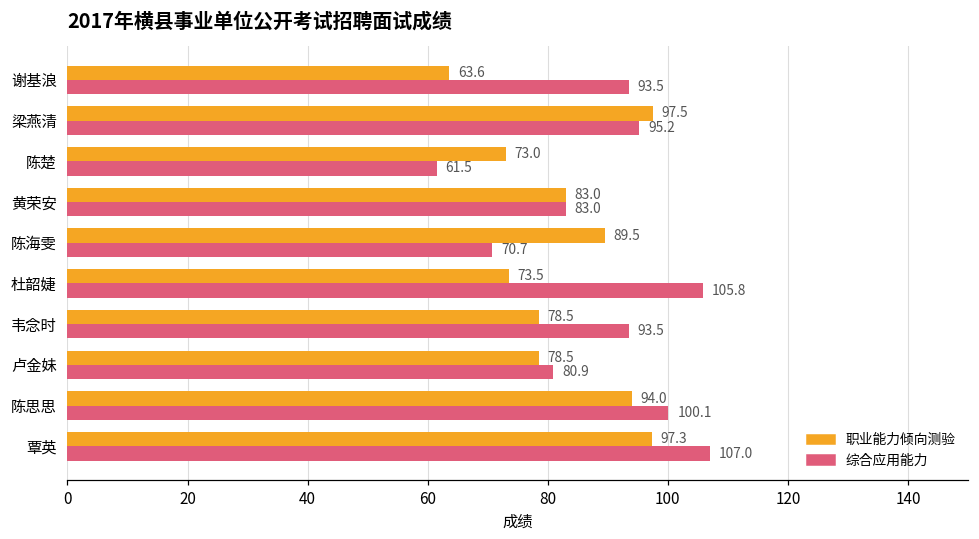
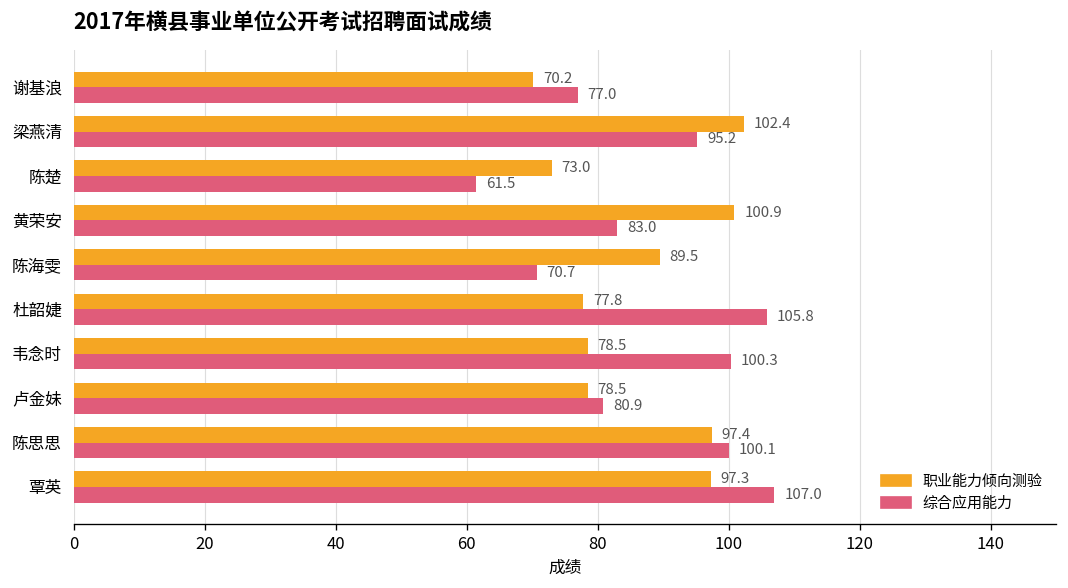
职业能力倾向测验, 谢基浪: 63.6 -> 70.2
综合应用能力, 谢基浪: 93.5 -> 77.0
职业能力倾向测验, 梁燕清: 97.5 -> 102.4
职业能力倾向测验, 黄荣安: 83.0 -> 100.9
职业能力倾向测验, 杜韶婕: 73.5 -> 77.8
综合应用能力, 韦念时: 93.5 -> 100.3
职业能力倾向测验, 陈思思: 94.0 -> 97.4
